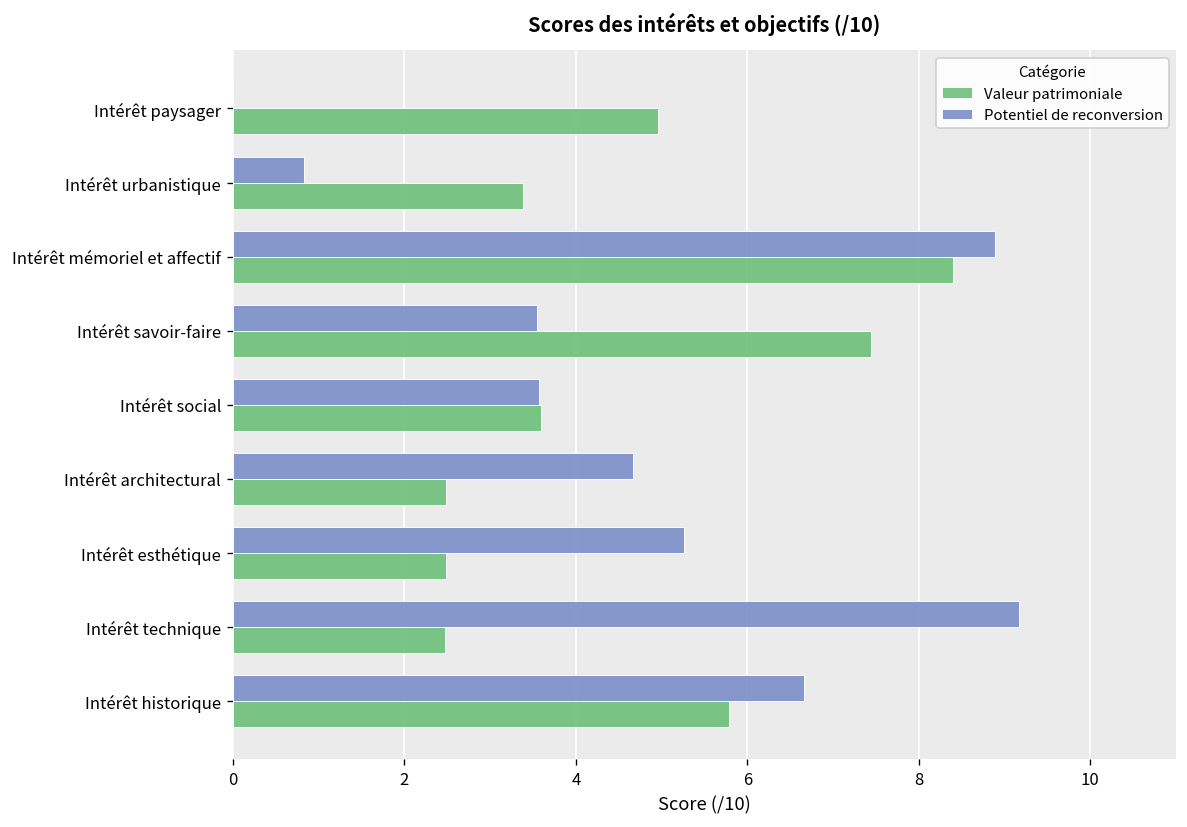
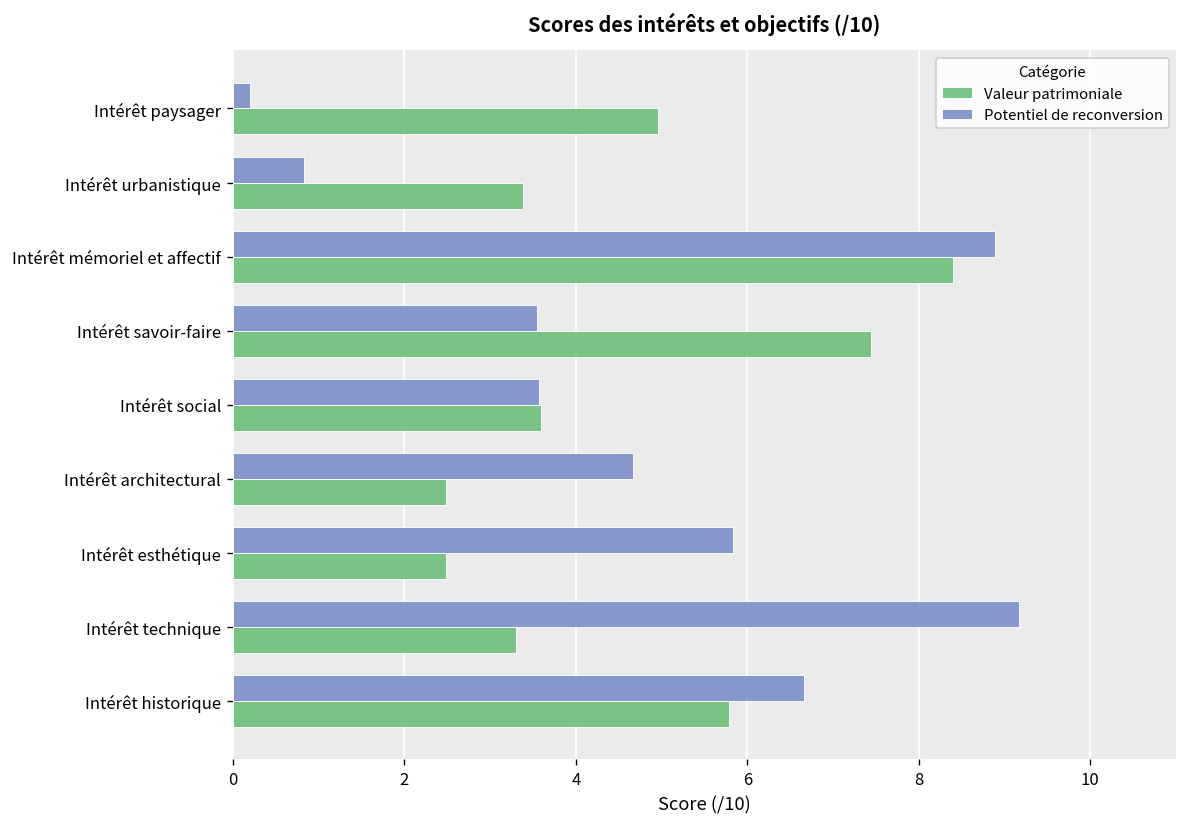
Potentiel de reconversion, Intérêt paysager: 0.0 -> 0.2
Potentiel de reconversion, Intérêt esthétique: 5.3 -> 5.8
Valeur patrimoniale, Intérêt technique: 2.5 -> 3.3
